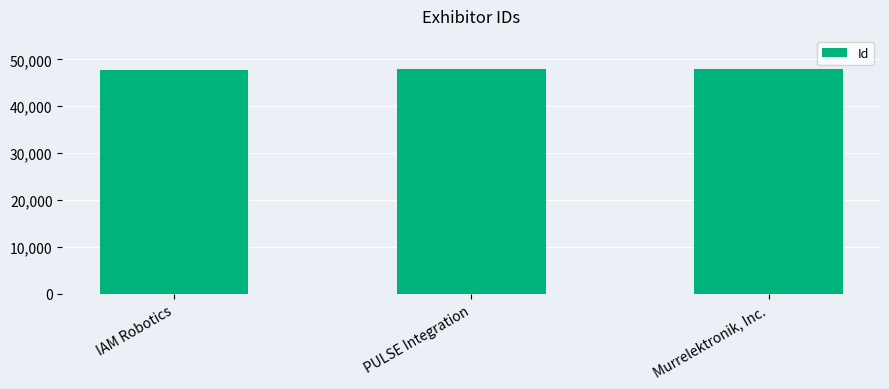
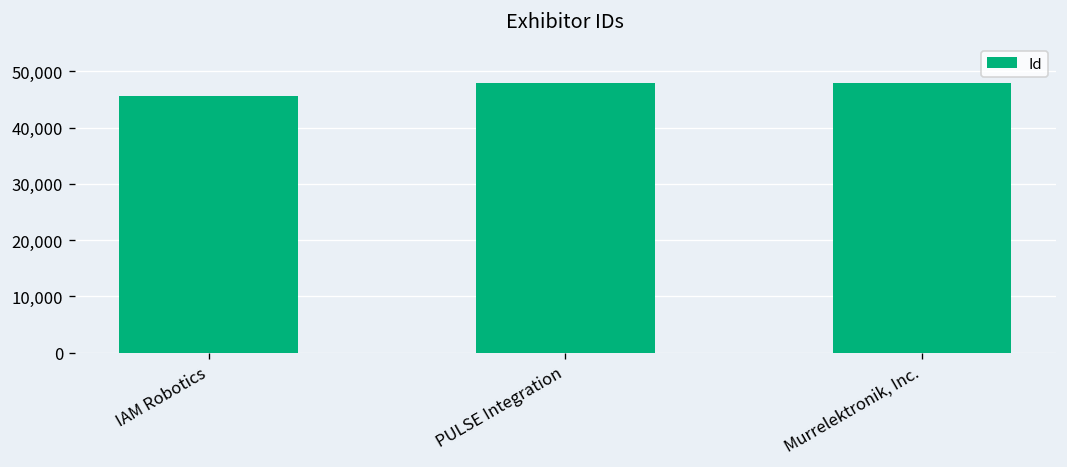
IAM Robotics: 48,000 -> 46,000
